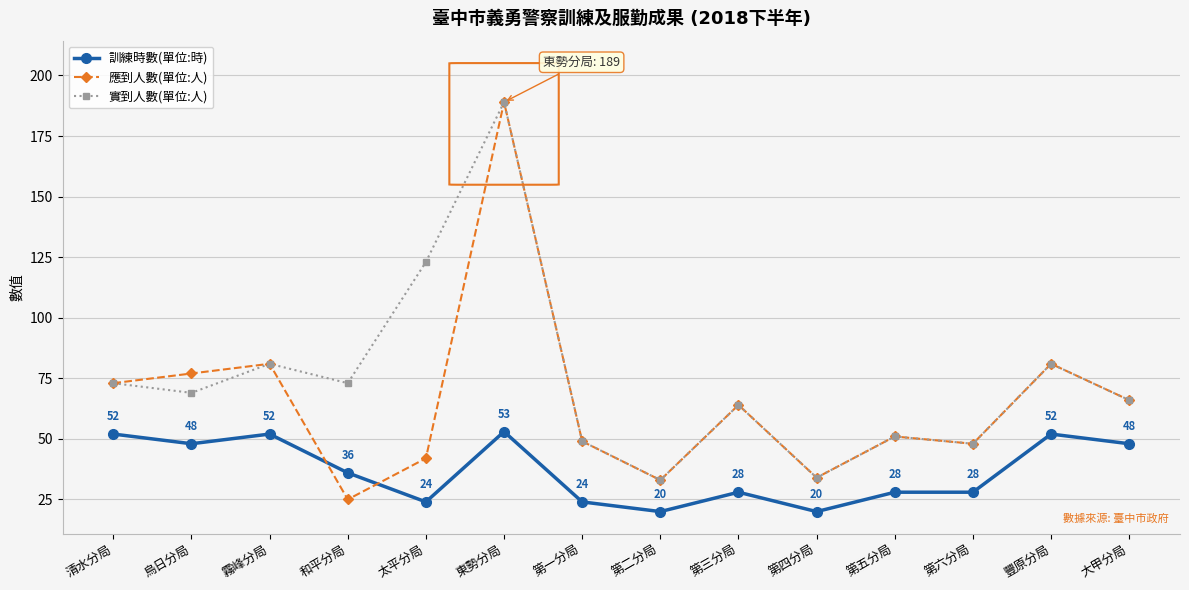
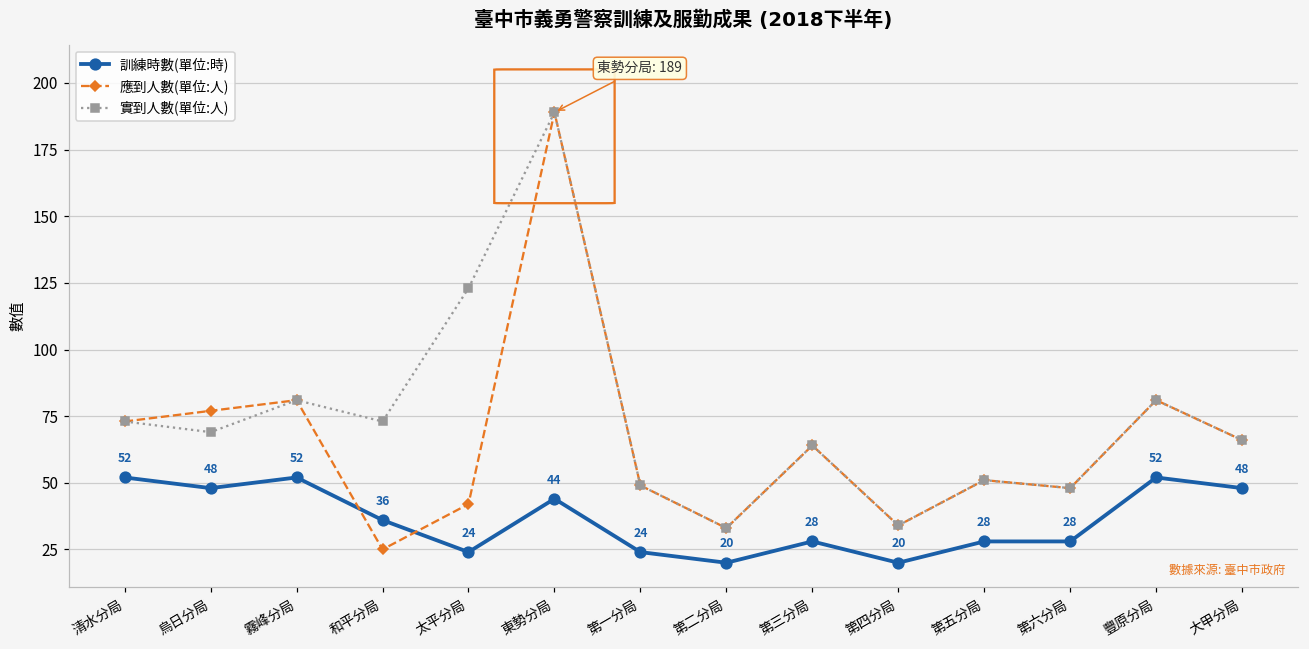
訓練時數(單位:時), 東勢分局: 53 -> 44
